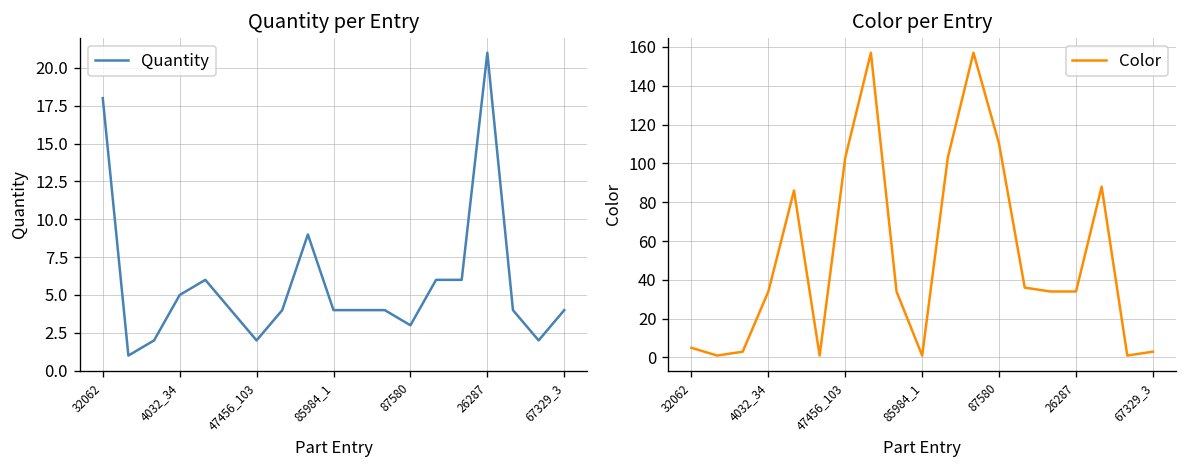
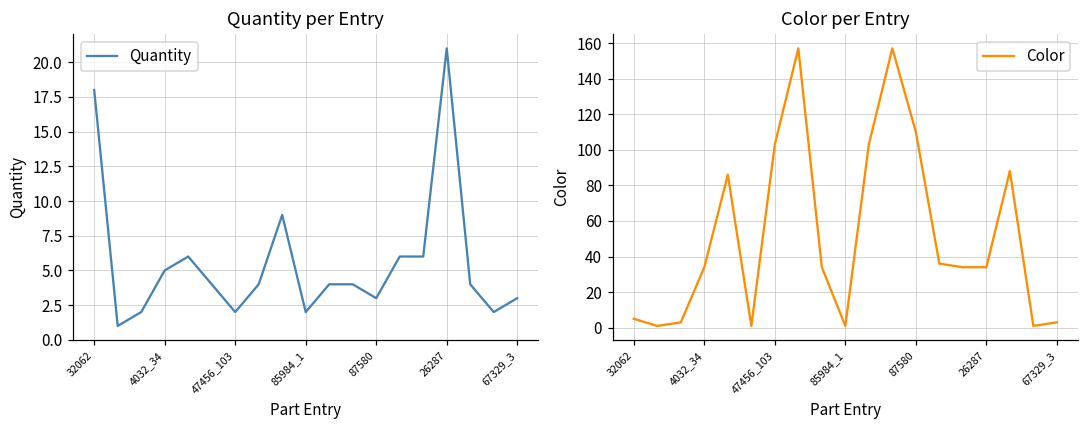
Quantity per Entry, 85984_1: 4 -> 2
Quantity per Entry, 67329_3: 4 -> 3
